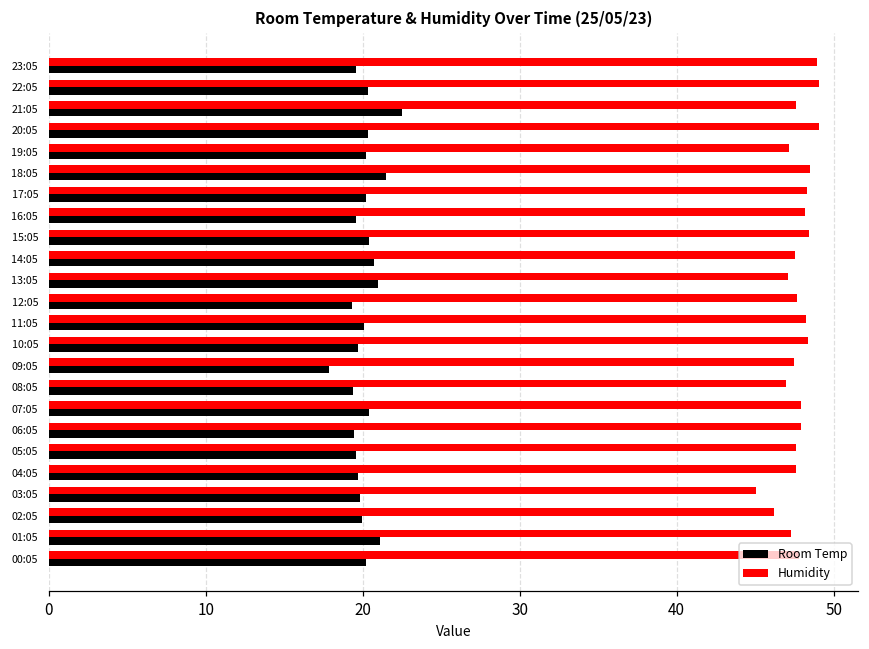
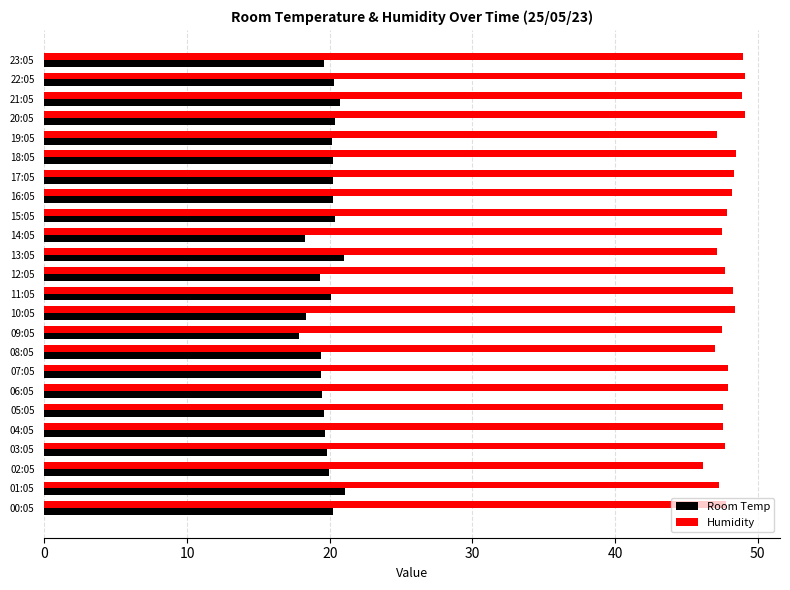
Humidity, 21:05: 47.6 -> 48.9
Room Temp, 21:05: 22.5 -> 20.7
Room Temp, 18:05: 21.5 -> 20.2
Room Temp, 16:05: 19.6 -> 20.2
Humidity, 15:05: 48.5 -> 47.8
Room Temp, 14:05: 20.7 -> 18.3
Room Temp, 10:05: 19.7 -> 18.3
Room Temp, 07:05: 20.4 -> 19.4
Humidity, 03:05: 45.1 -> 47.7
